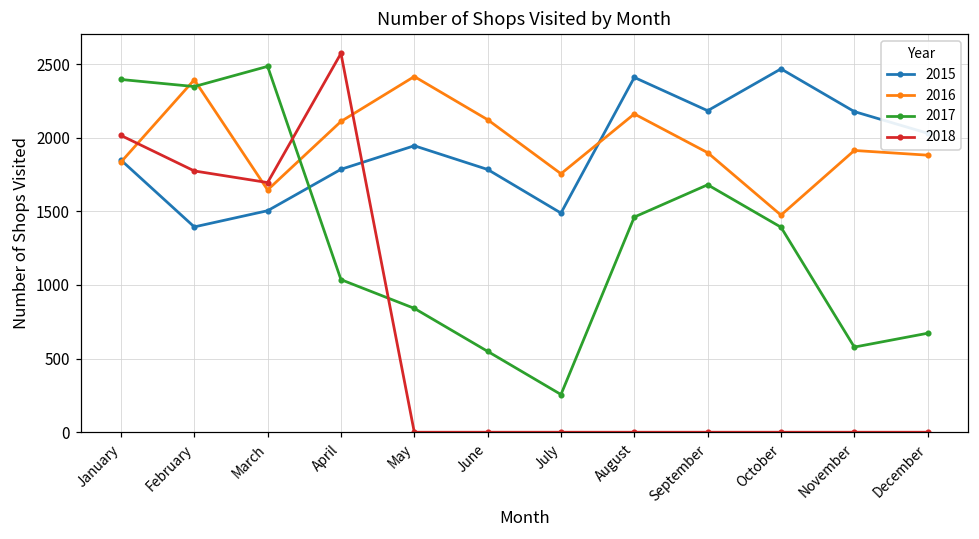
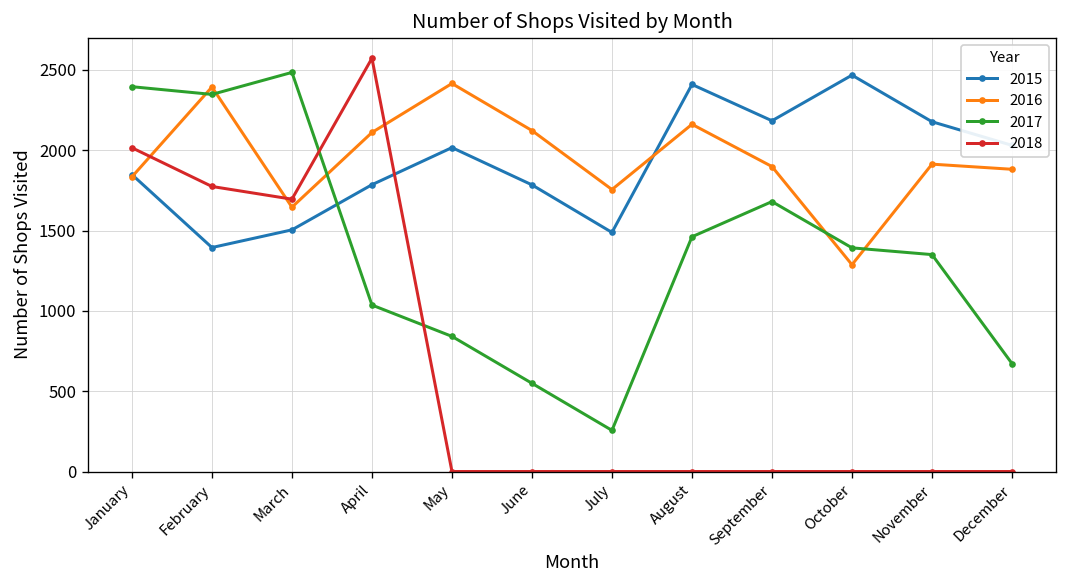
2015, May: 1950 -> 2020
2016, October: 1470 -> 1290
2017, November: 580 -> 1350
